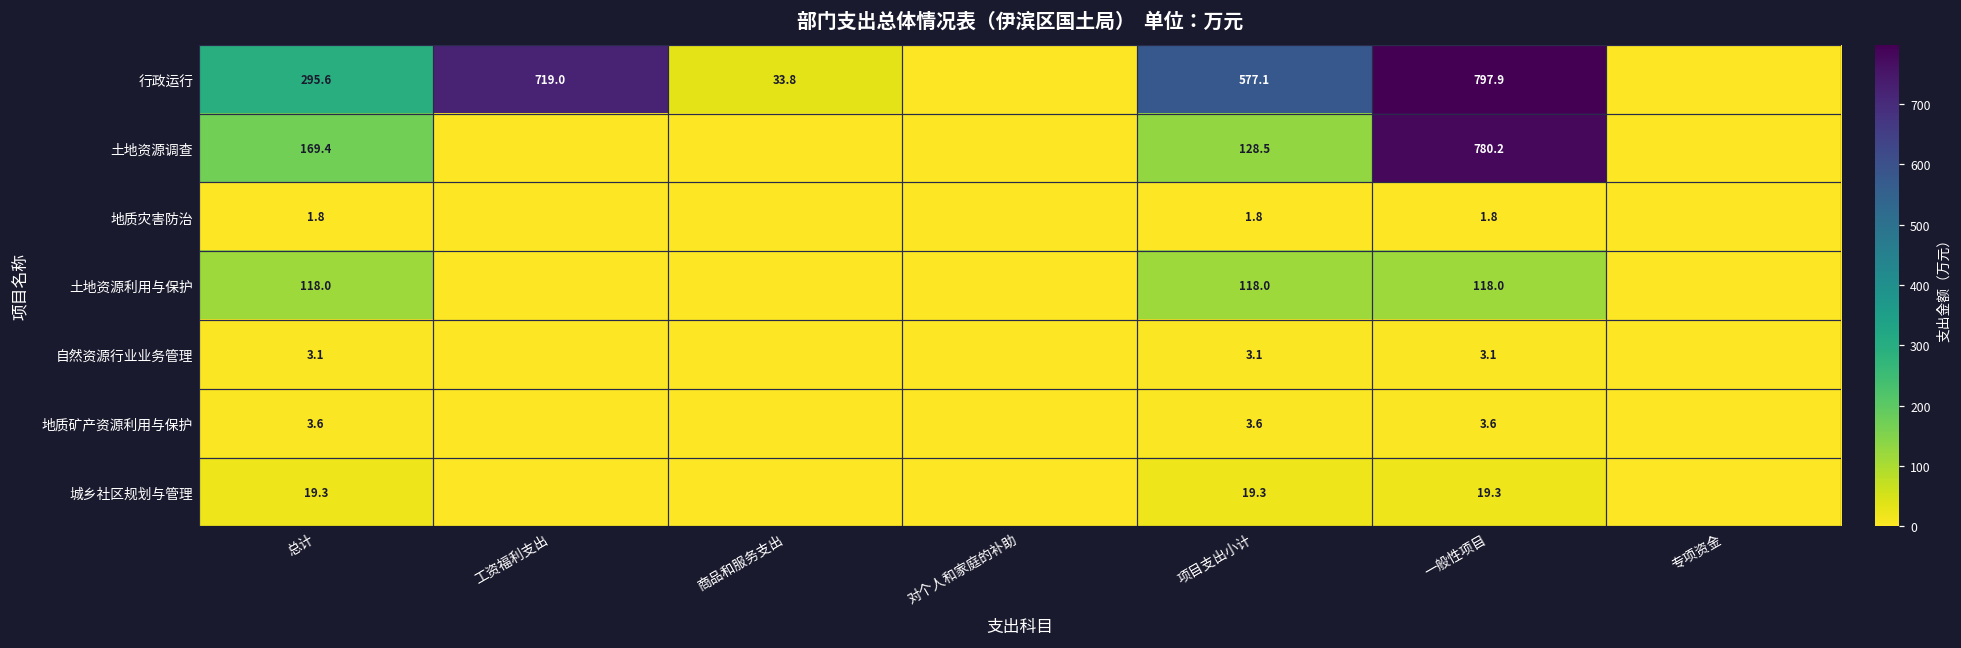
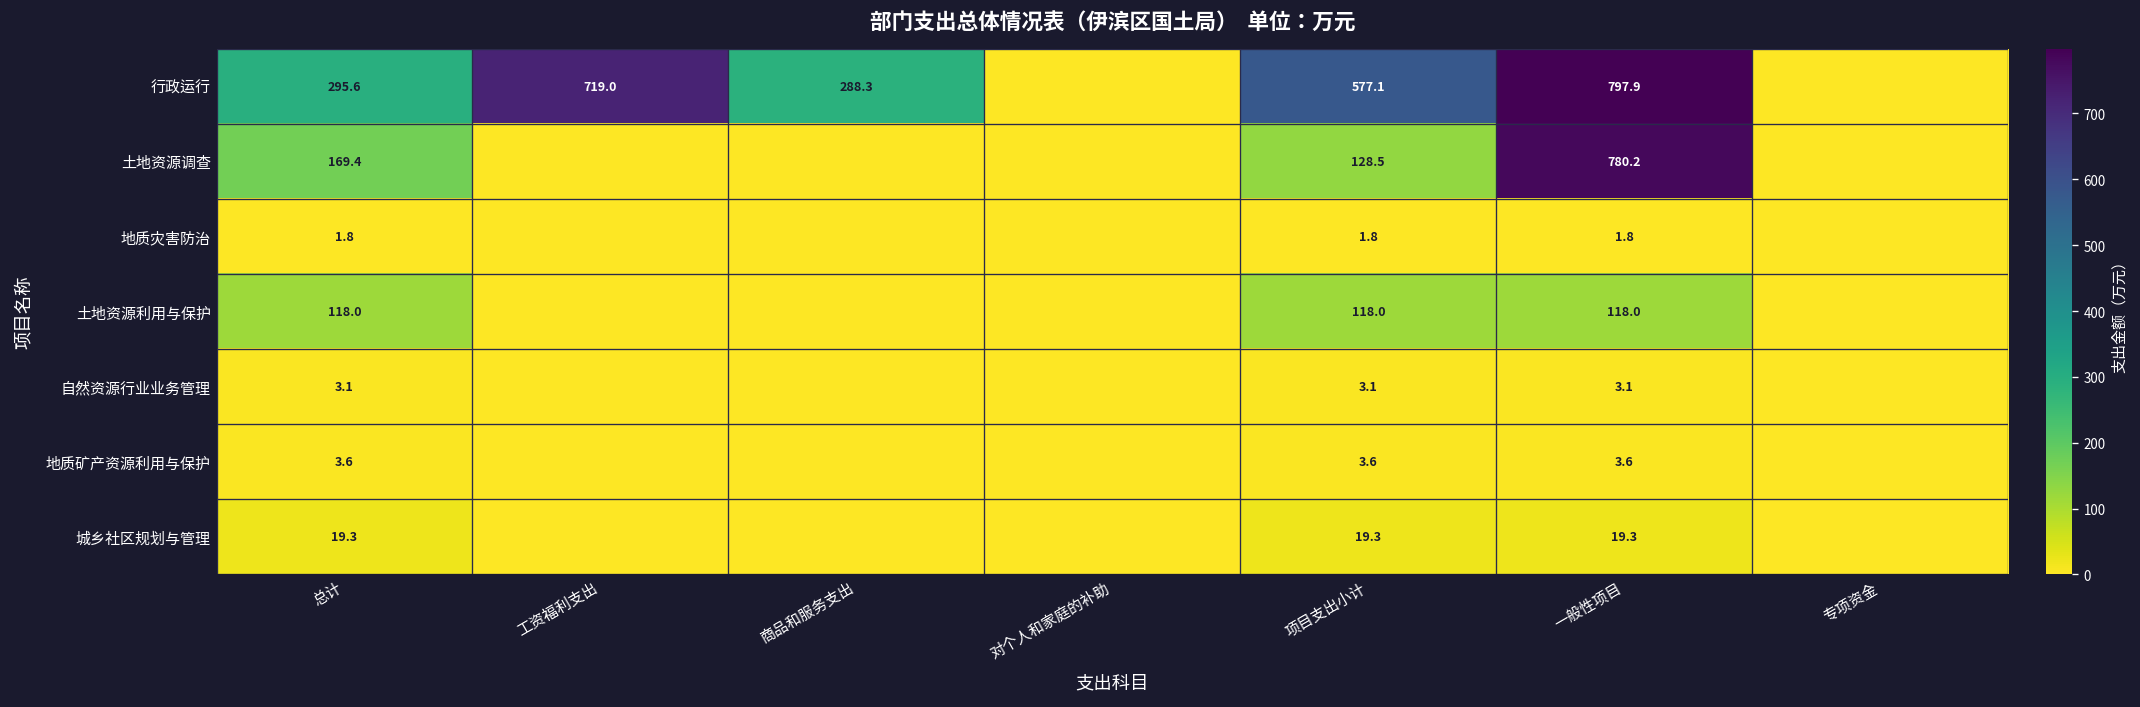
行政运行, 商品和服务支出: 33.8 -> 288.3
